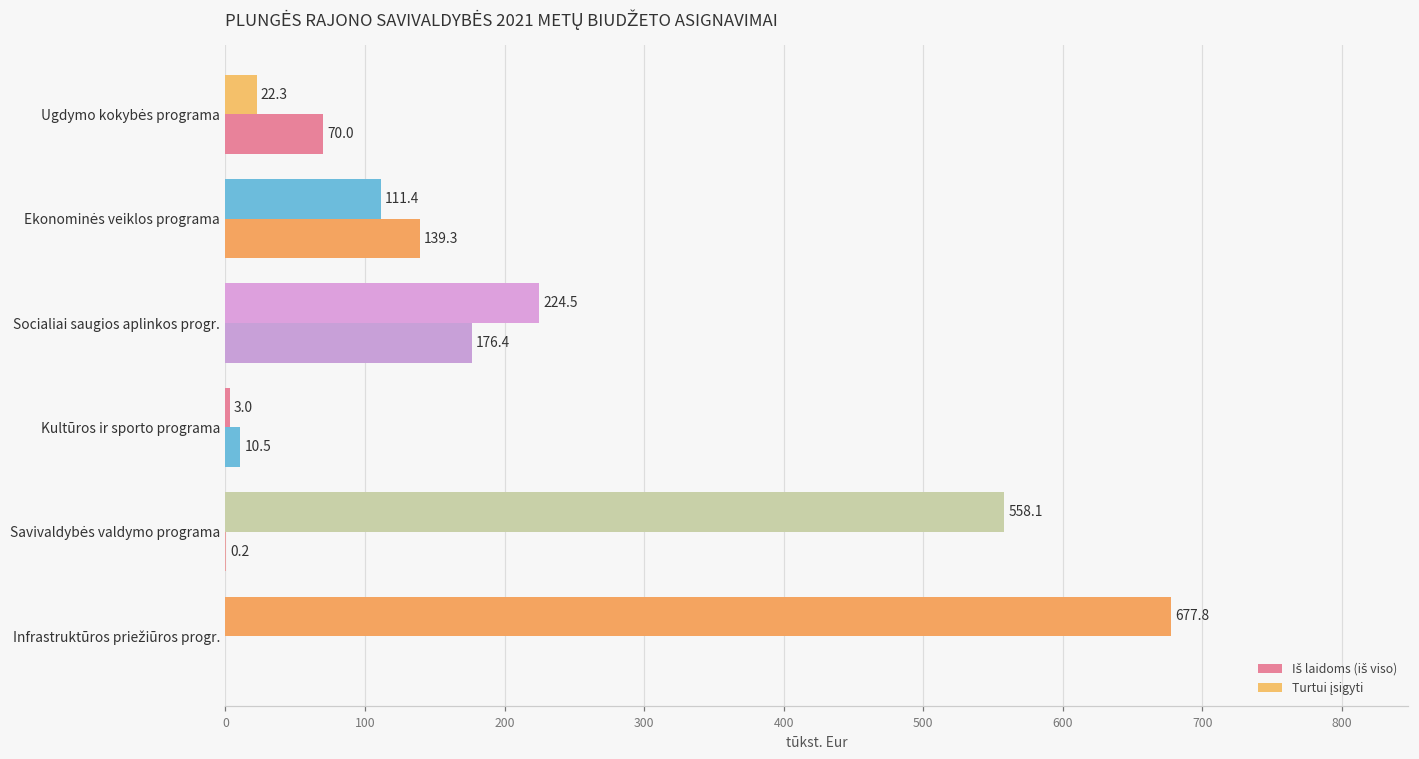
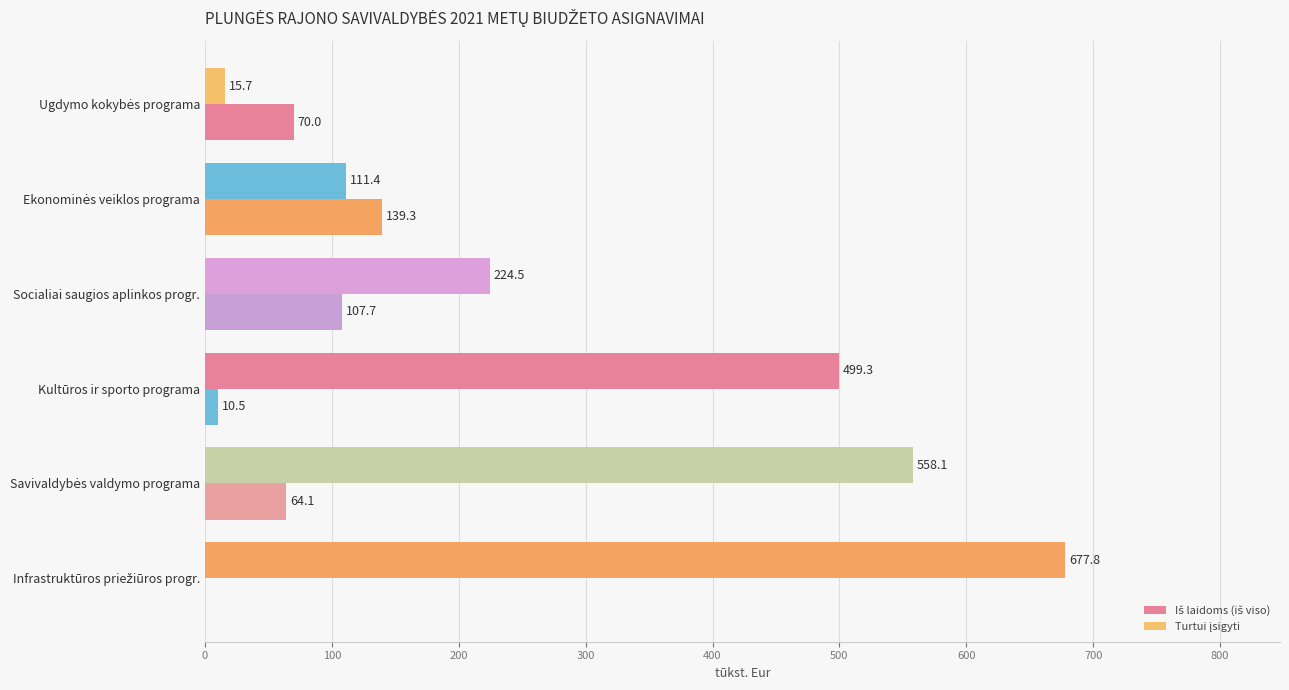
Turtui įsigyti, Ugdymo kokybės programa: 22.3 -> 15.7
Iš laidoms (iš viso), Socialiai saugios aplinkos progr.: 176.4 -> 107.7
Turtui įsigyti, Kultūros ir sporto programa: 3.0 -> 499.3
Iš laidoms (iš viso), Savivaldybės valdymo programa: 0.2 -> 64.1
